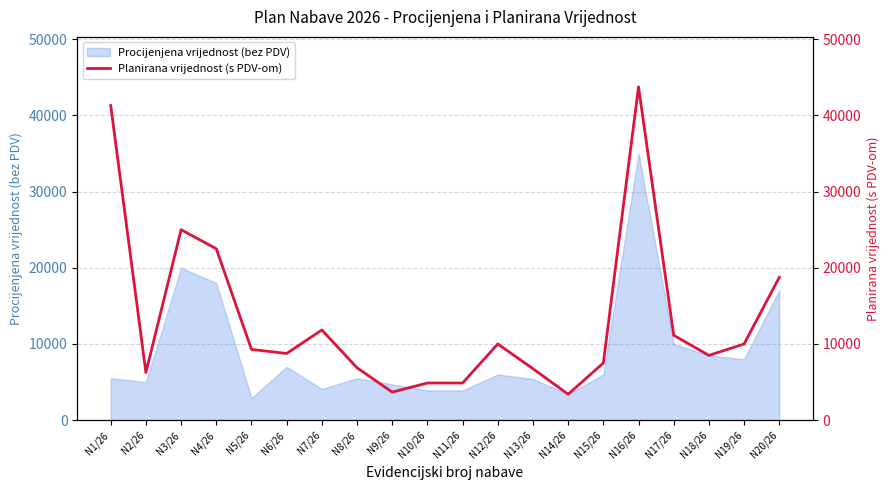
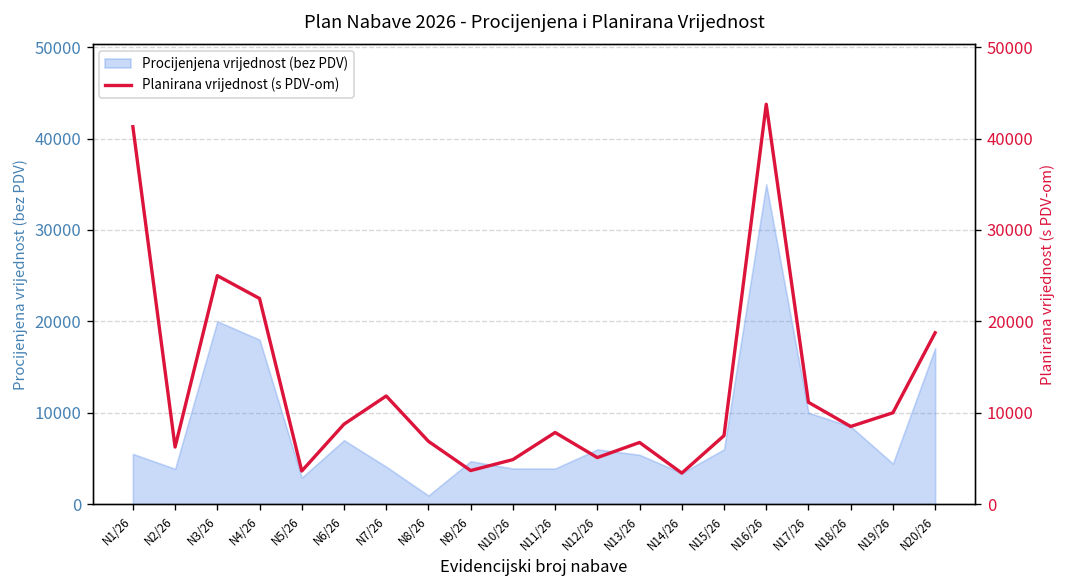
Procijenjena vrijednost (bez PDV), N2/26: 5000 -> 4000
Procijenjena vrijednost (bez PDV), N8/26: 6000 -> 1000
Procijenjena vrijednost (bez PDV), N19/26: 8000 -> 4000
Planirana vrijednost (s PDV-om), N5/26: 9000 -> 4000
Planirana vrijednost (s PDV-om), N11/26: 5000 -> 8000
Planirana vrijednost (s PDV-om), N12/26: 10000 -> 5000
